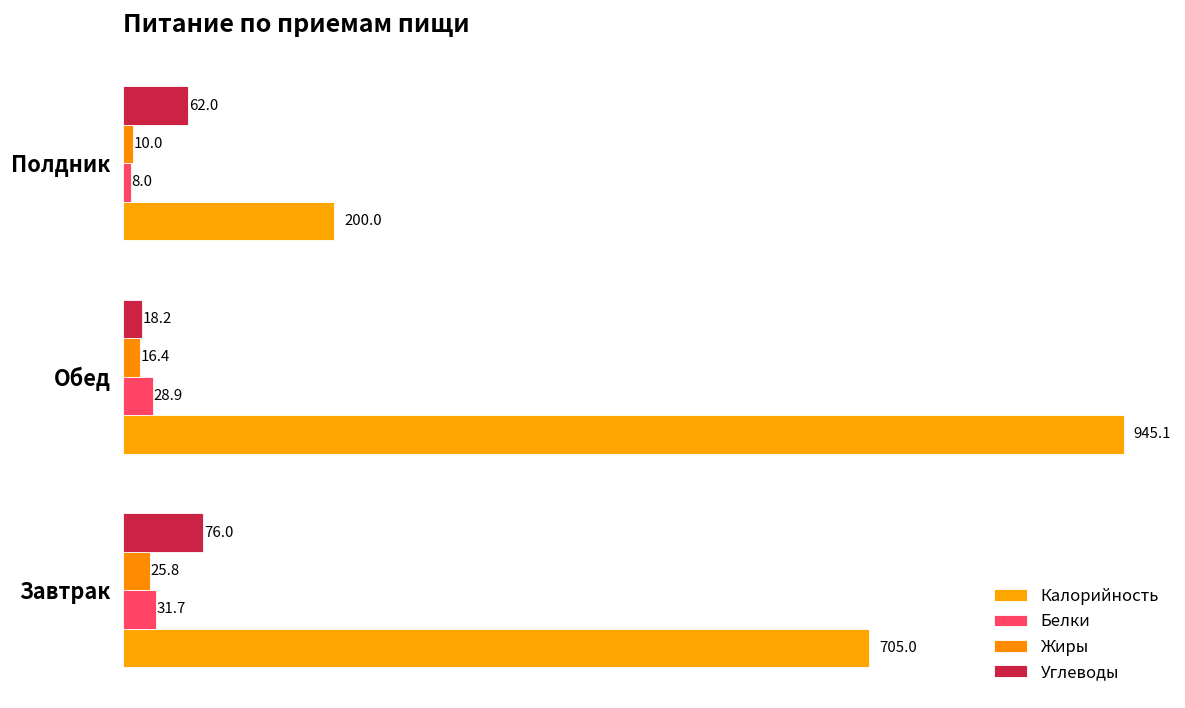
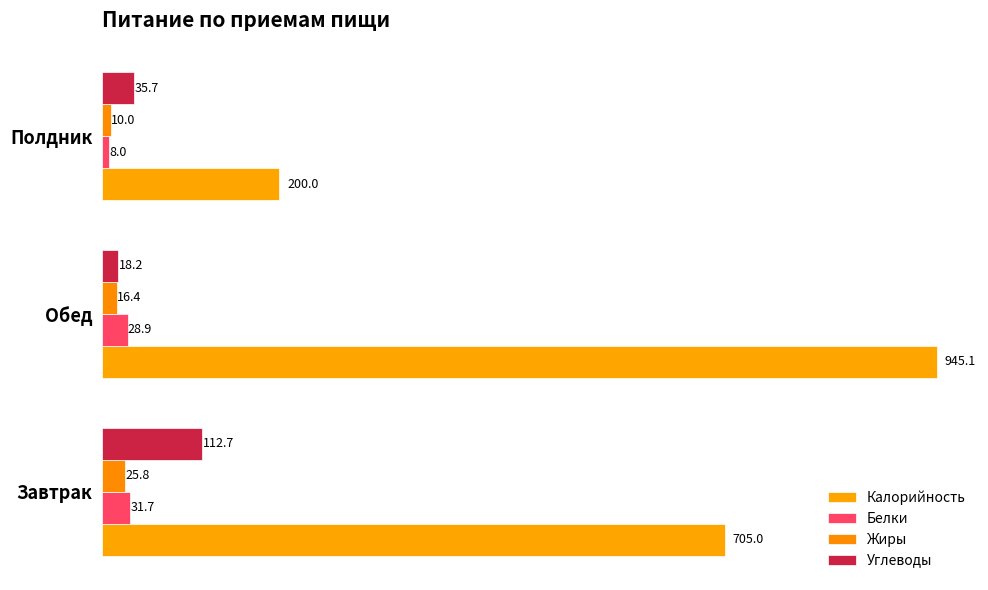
Углеводы, Полдник: 62.0 -> 35.7
Углеводы, Завтрак: 76.0 -> 112.7
